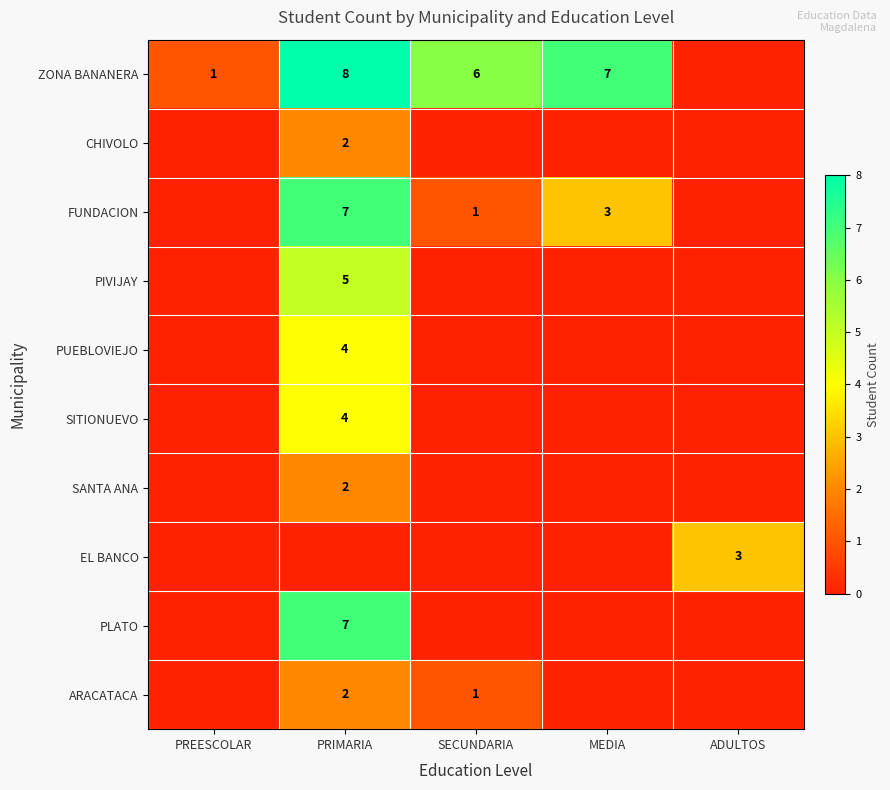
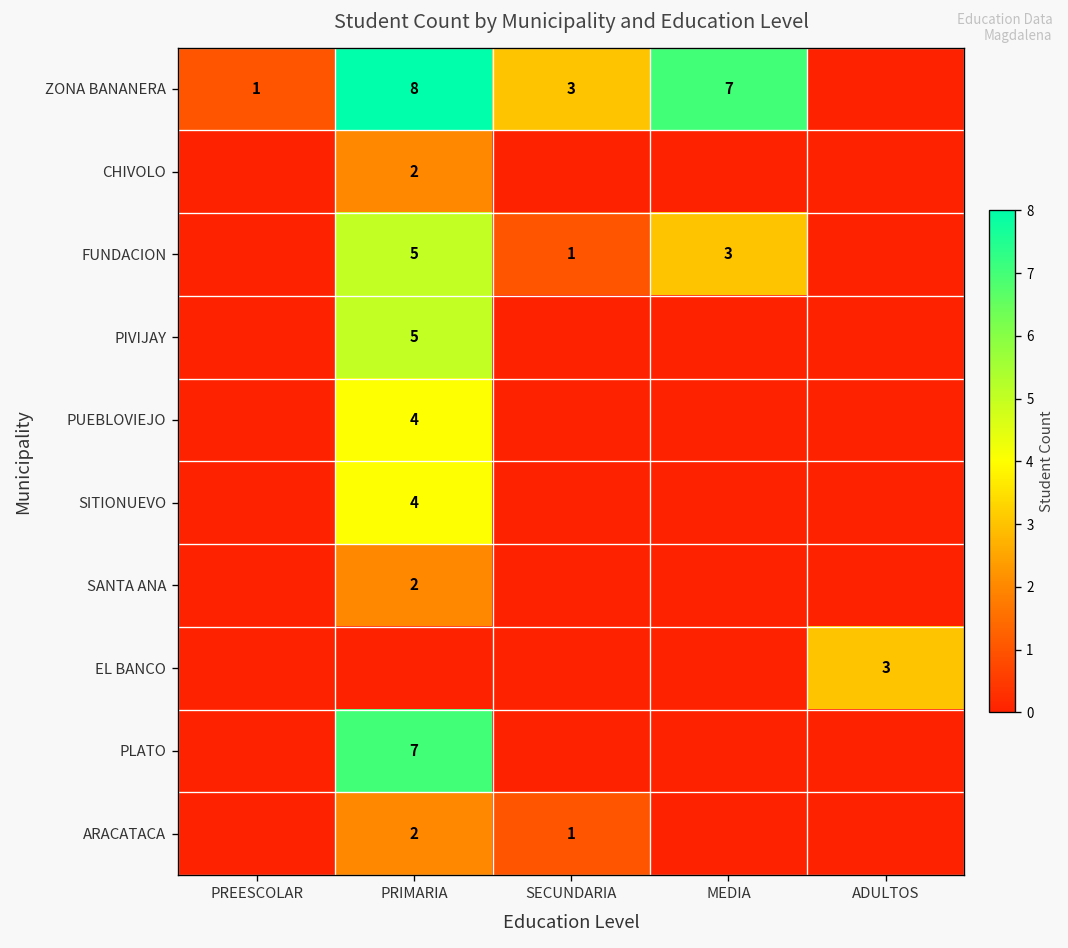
ZONA BANANERA, SECUNDARIA: 6 -> 3
FUNDACION, PRIMARIA: 7 -> 5
